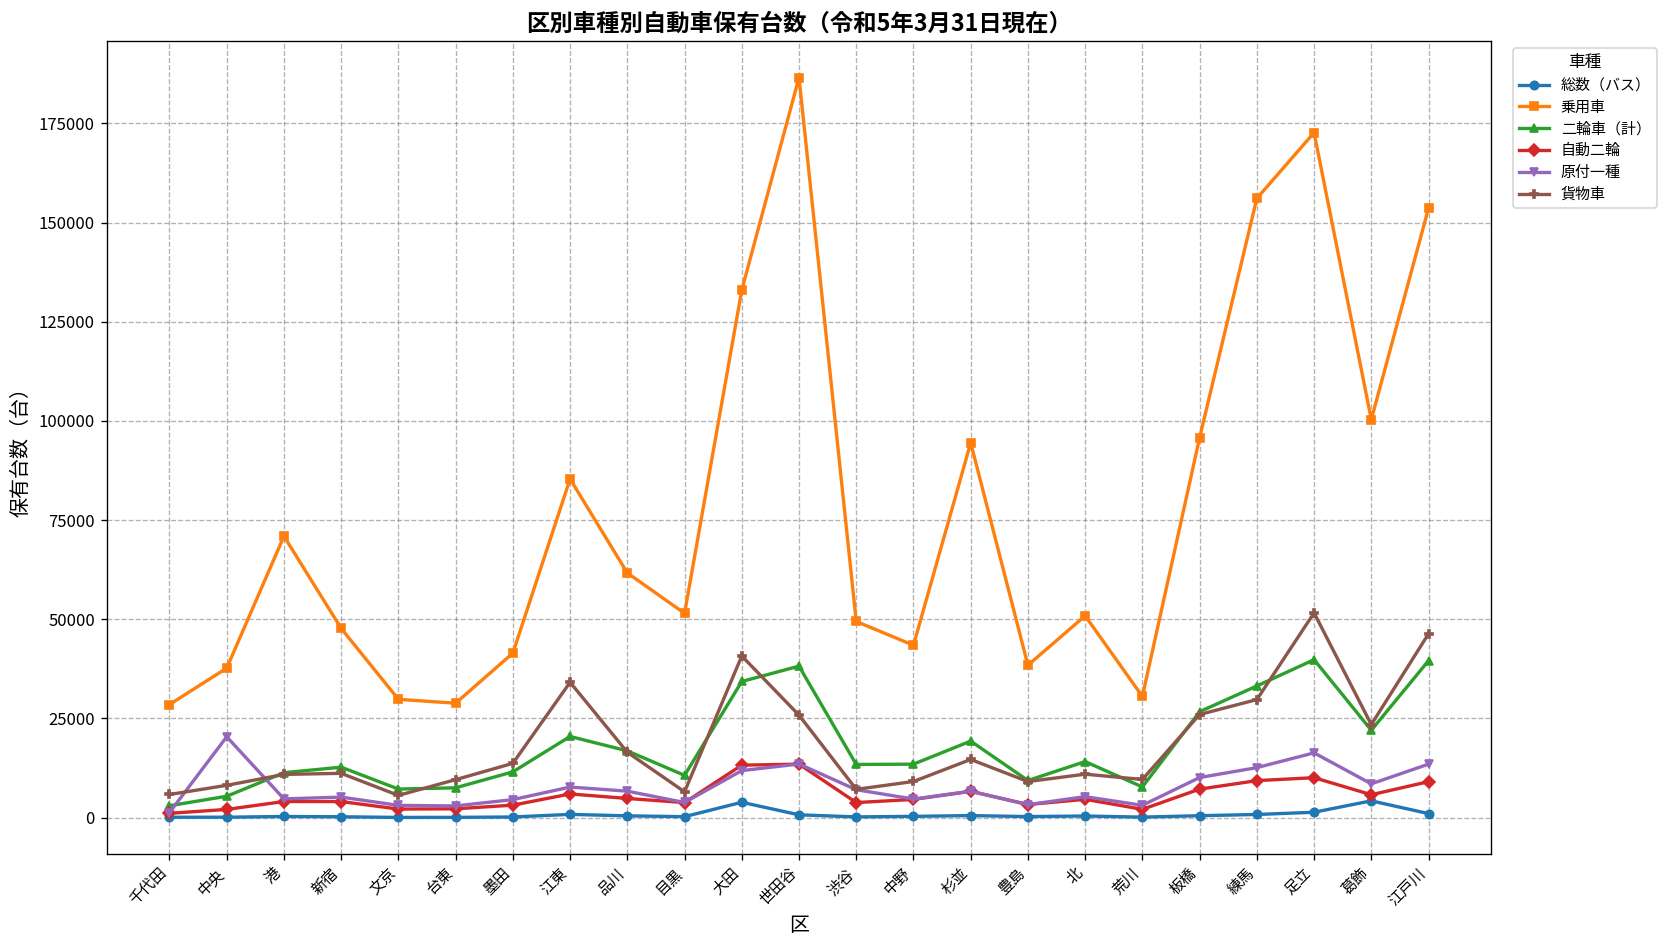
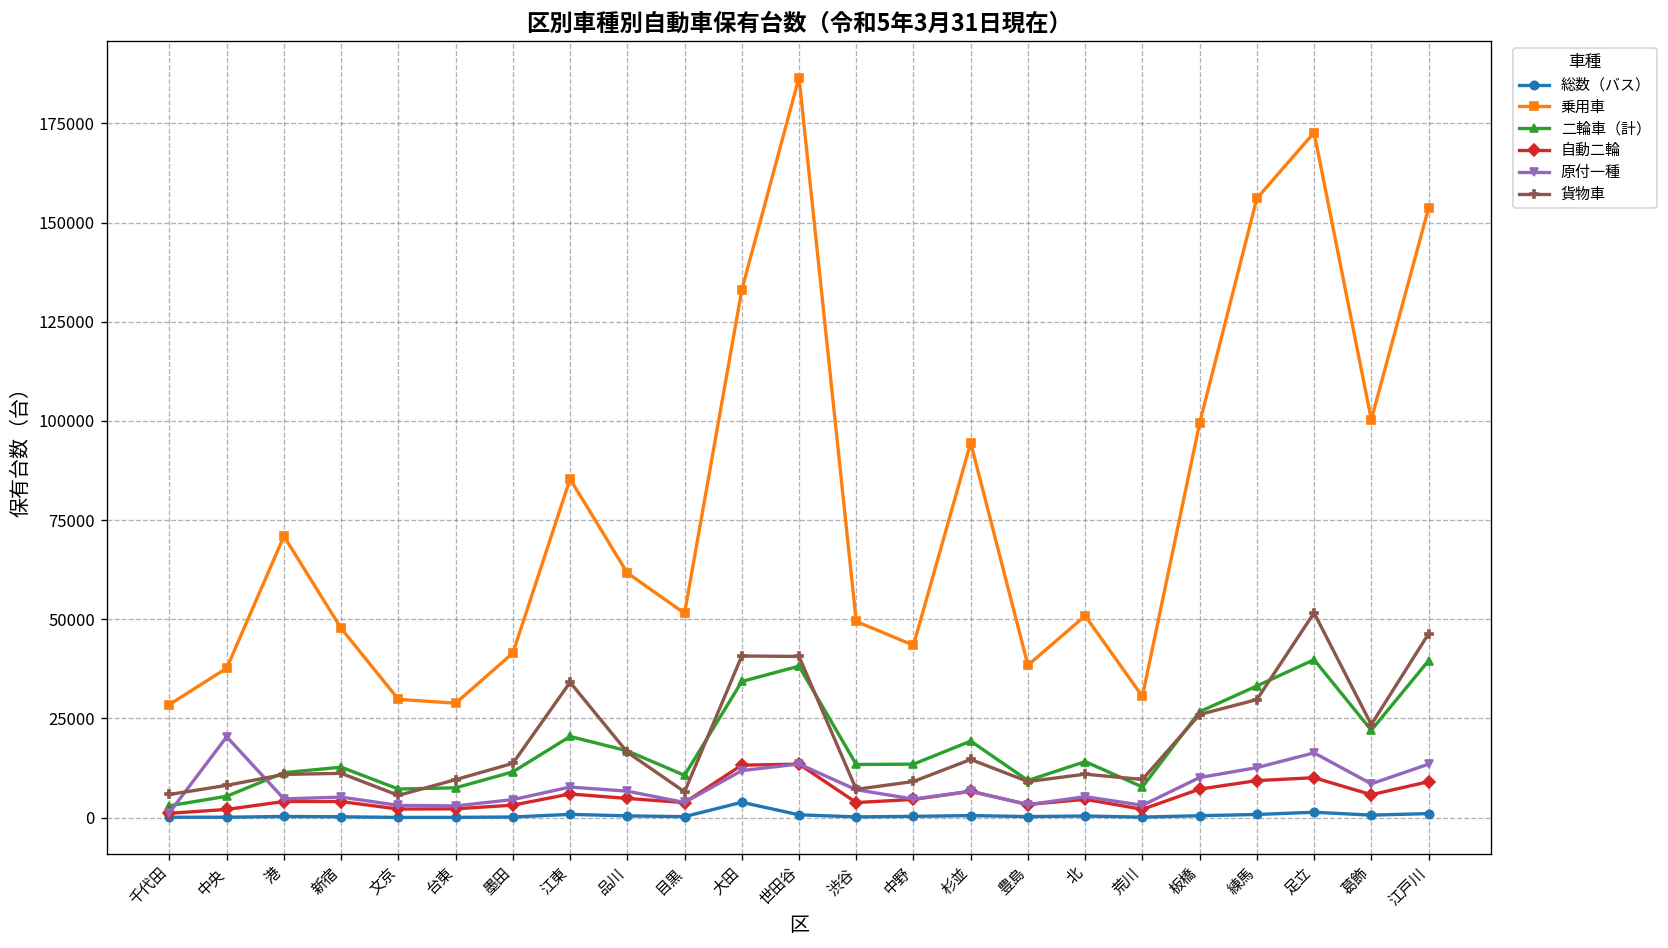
貨物車, 世田谷: 26000 -> 41000
乗用車, 板橋: 96000 -> 99000
総数（バス）, 葛飾: 4000 -> 1000
